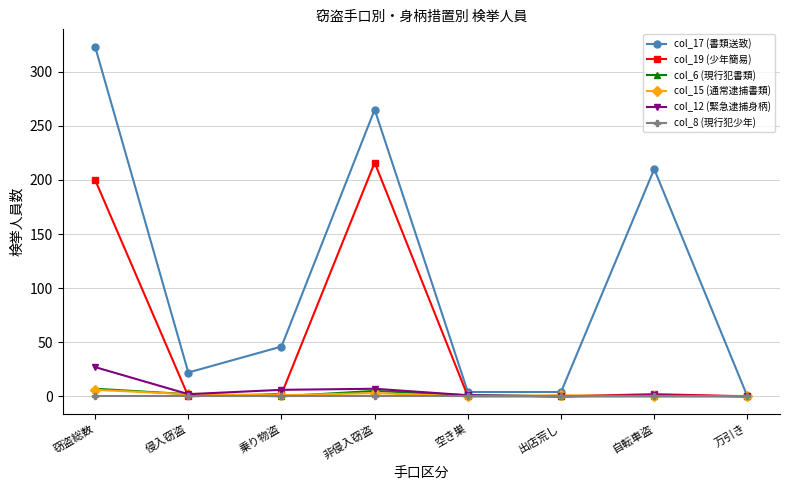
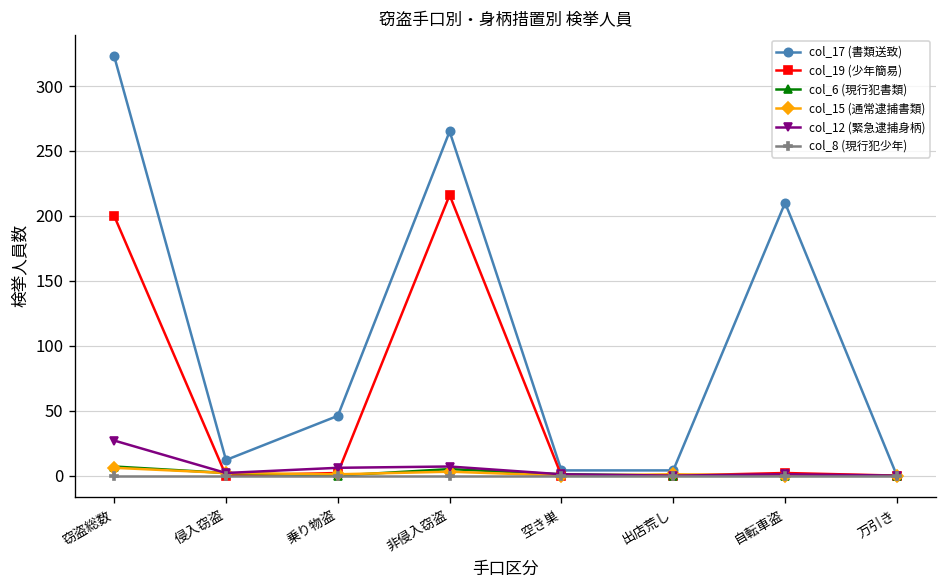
col_17 (書類送致), 侵入窃盗: 22 -> 12
